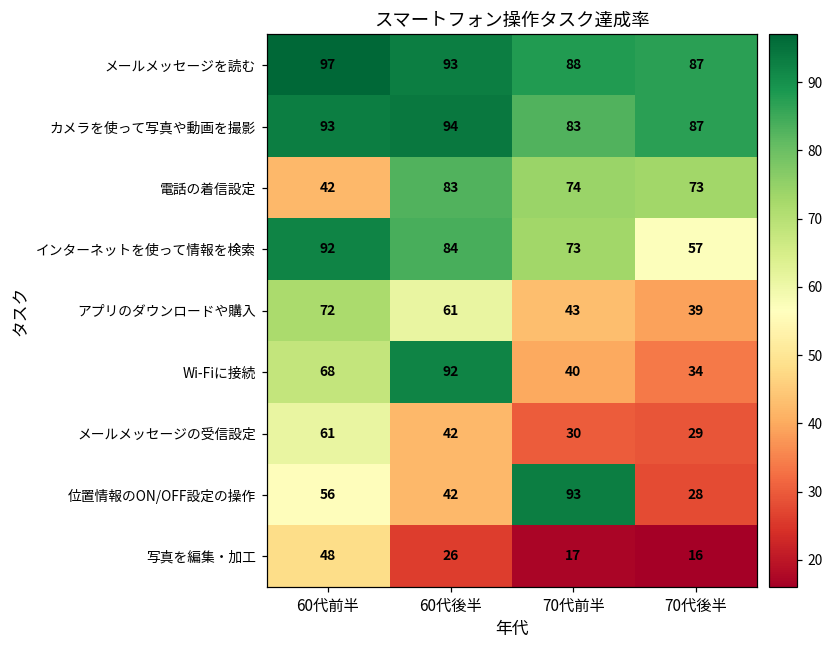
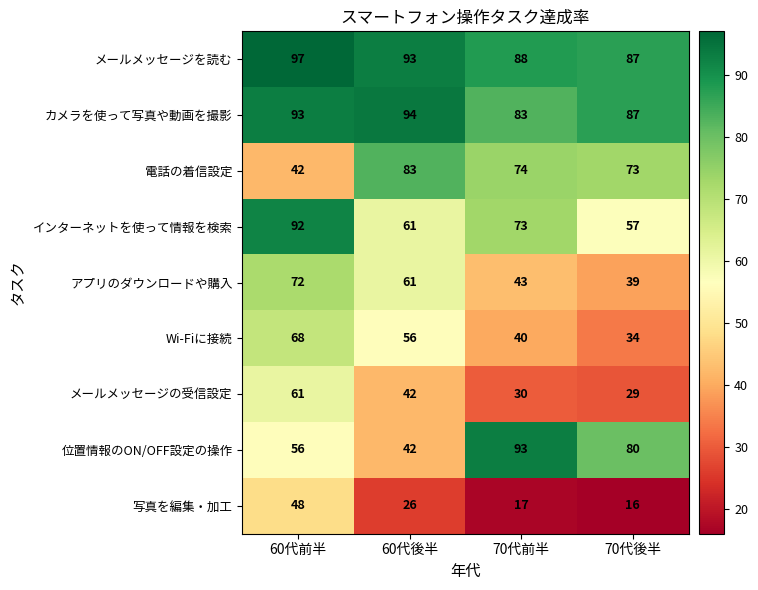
インターネットを使って情報を検索, 60代後半: 84 -> 61
Wi-Fiに接続, 60代後半: 92 -> 56
位置情報のON/OFF設定の操作, 70代後半: 28 -> 80
